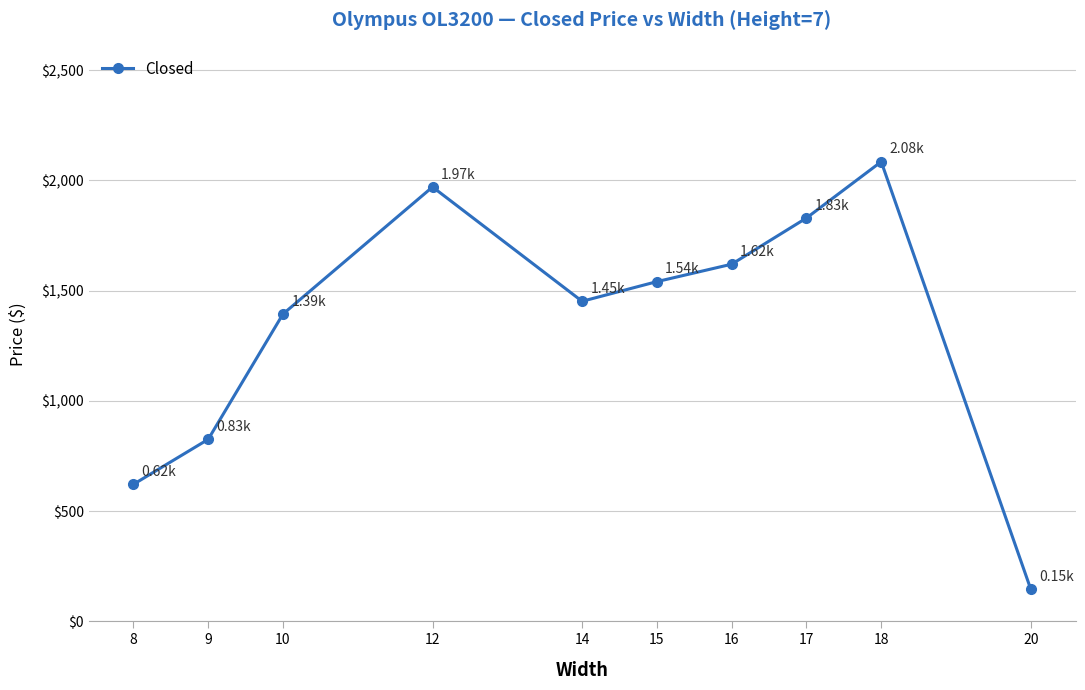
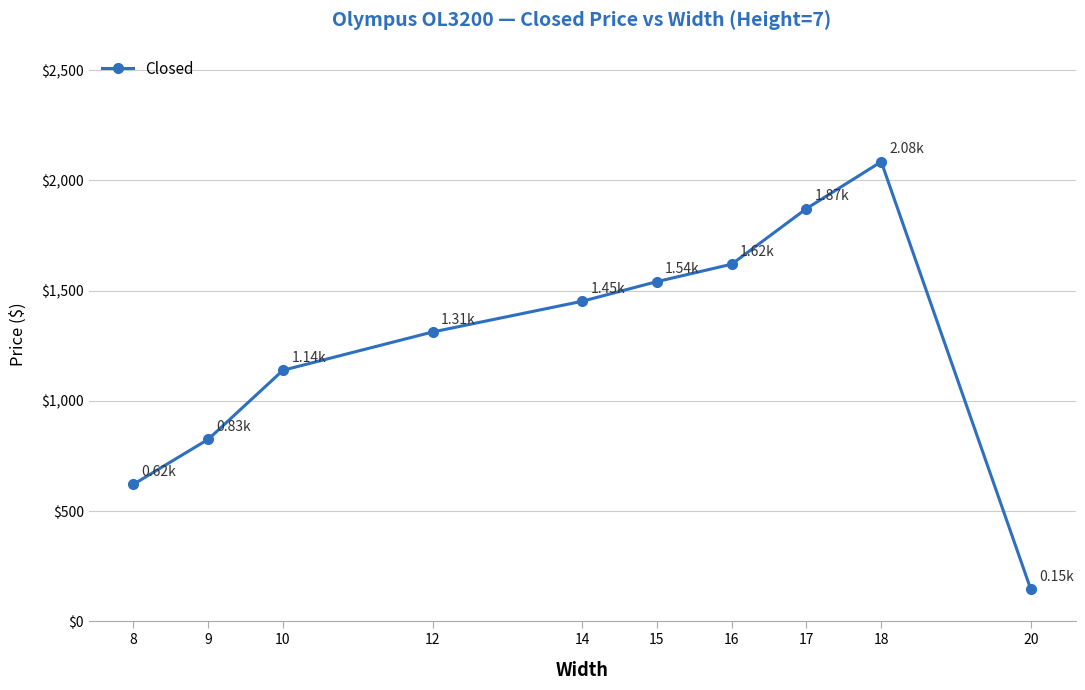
10: 1.39k -> 1.14k
12: 1.97k -> 1.31k
17: 1.83k -> 1.87k
